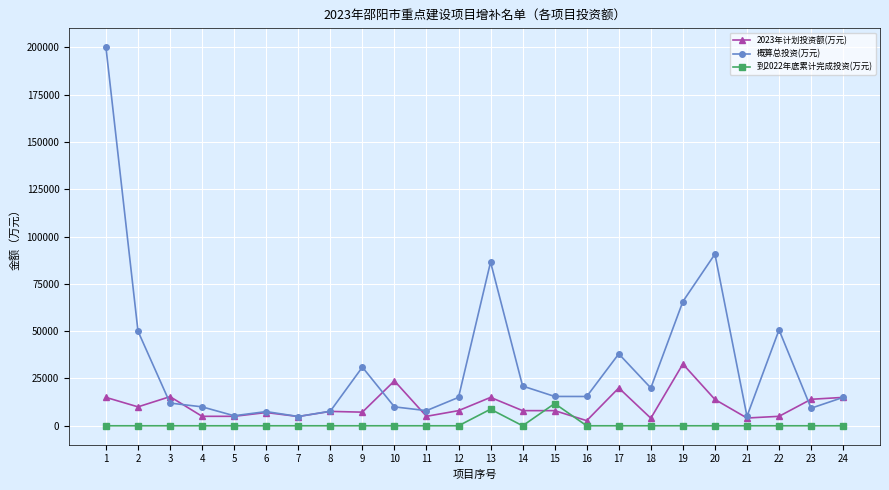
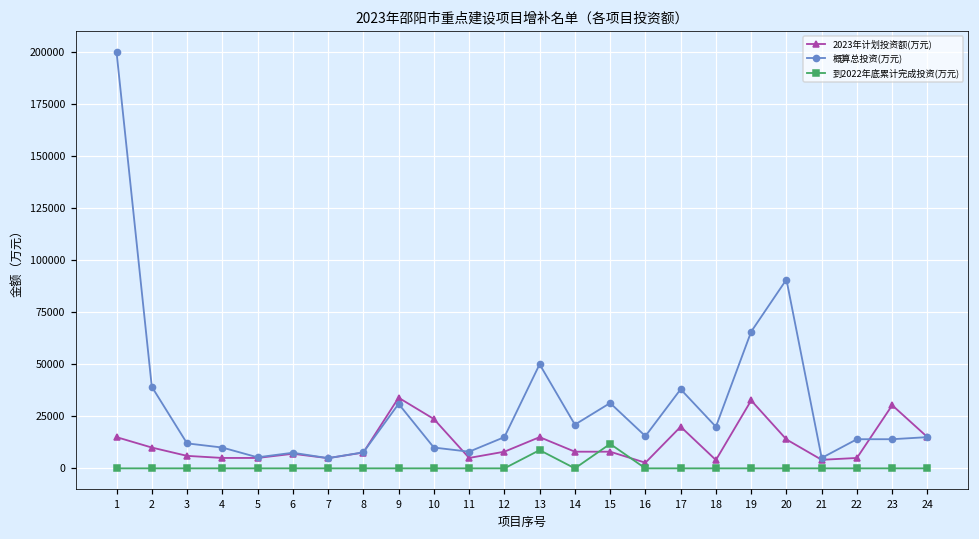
概算总投资(万元), 2: 50000 -> 39000
2023年计划投资额(万元), 3: 15000 -> 6000
2023年计划投资额(万元), 9: 7000 -> 34000
概算总投资(万元), 13: 87000 -> 50000
概算总投资(万元), 15: 16000 -> 31000
概算总投资(万元), 22: 51000 -> 14000
2023年计划投资额(万元), 23: 14000 -> 30000
概算总投资(万元), 23: 9000 -> 14000
